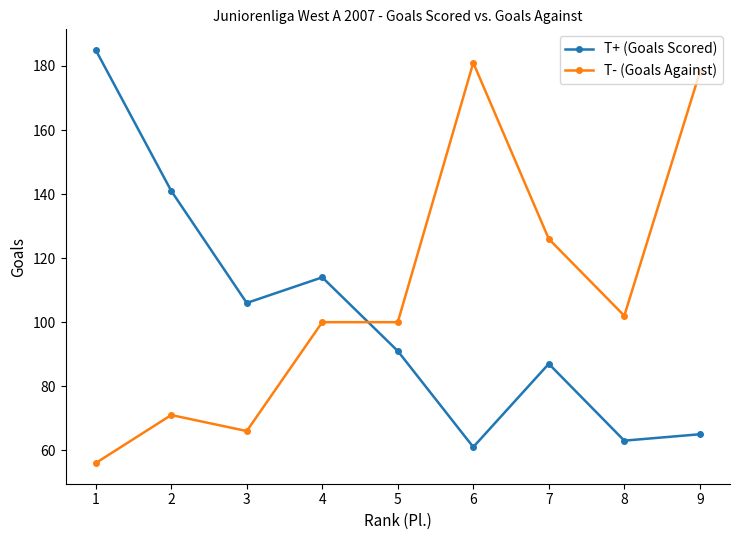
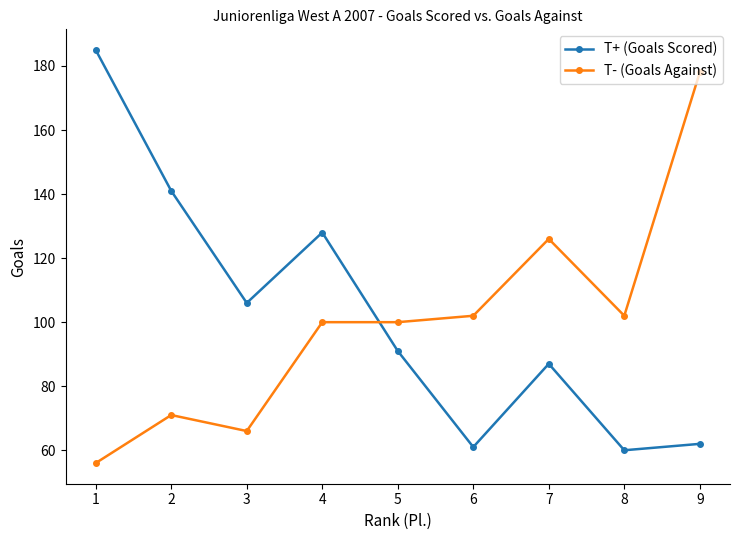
T+ (Goals Scored), 4: 114 -> 128
T- (Goals Against), 6: 181 -> 102
T+ (Goals Scored), 8: 63 -> 60
T+ (Goals Scored), 9: 65 -> 62
